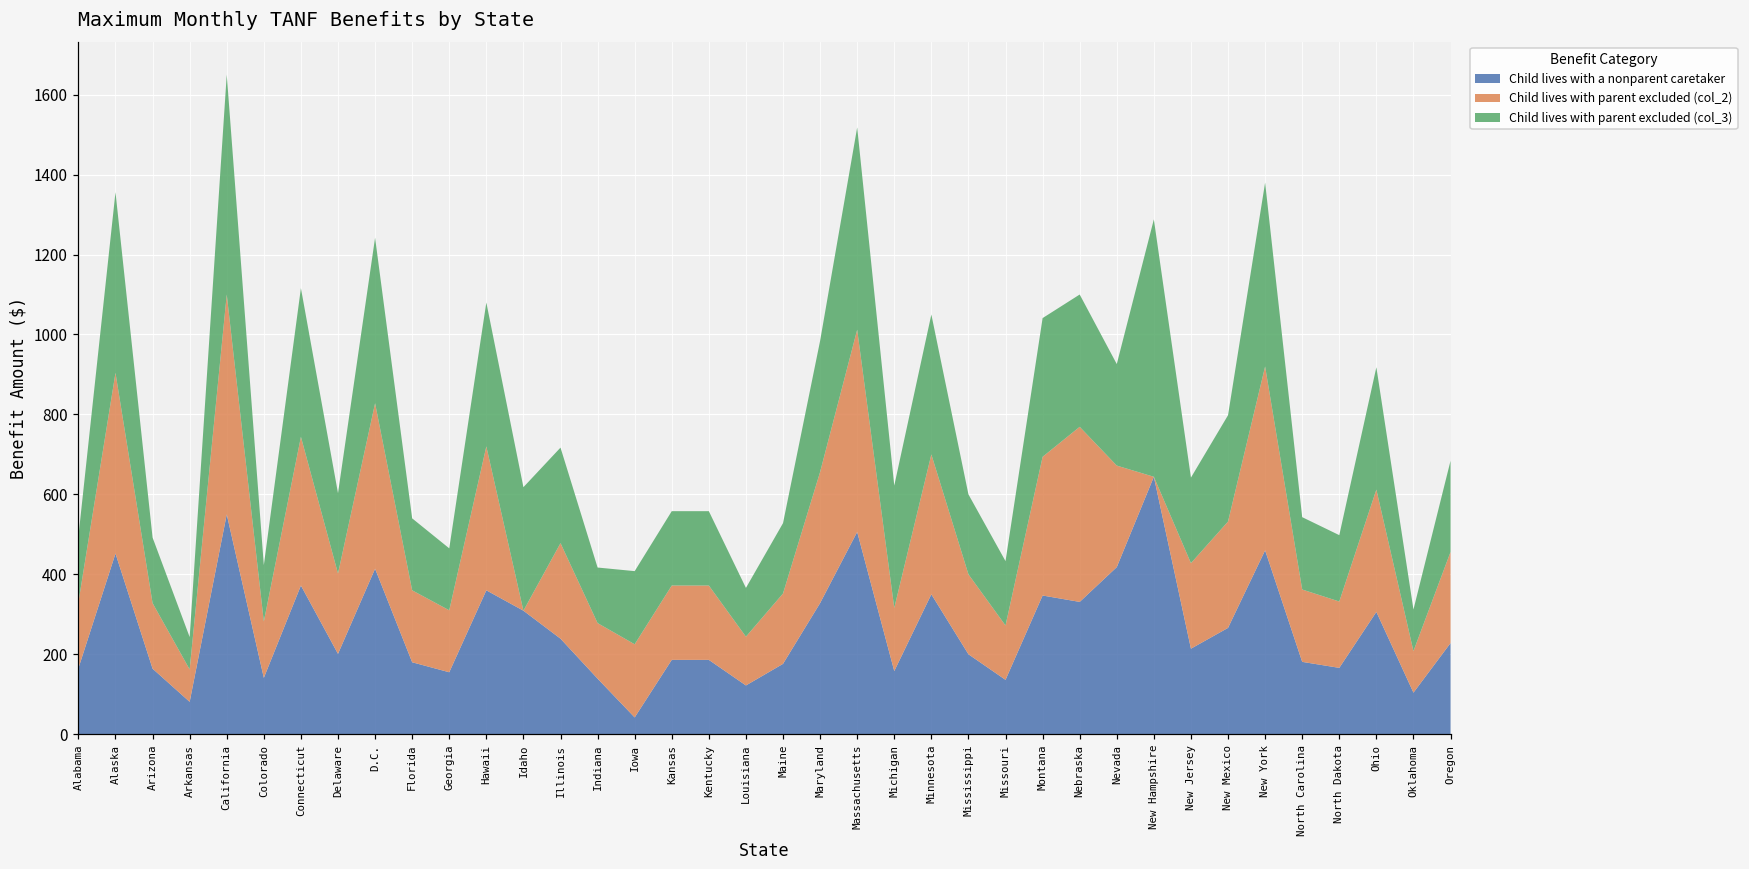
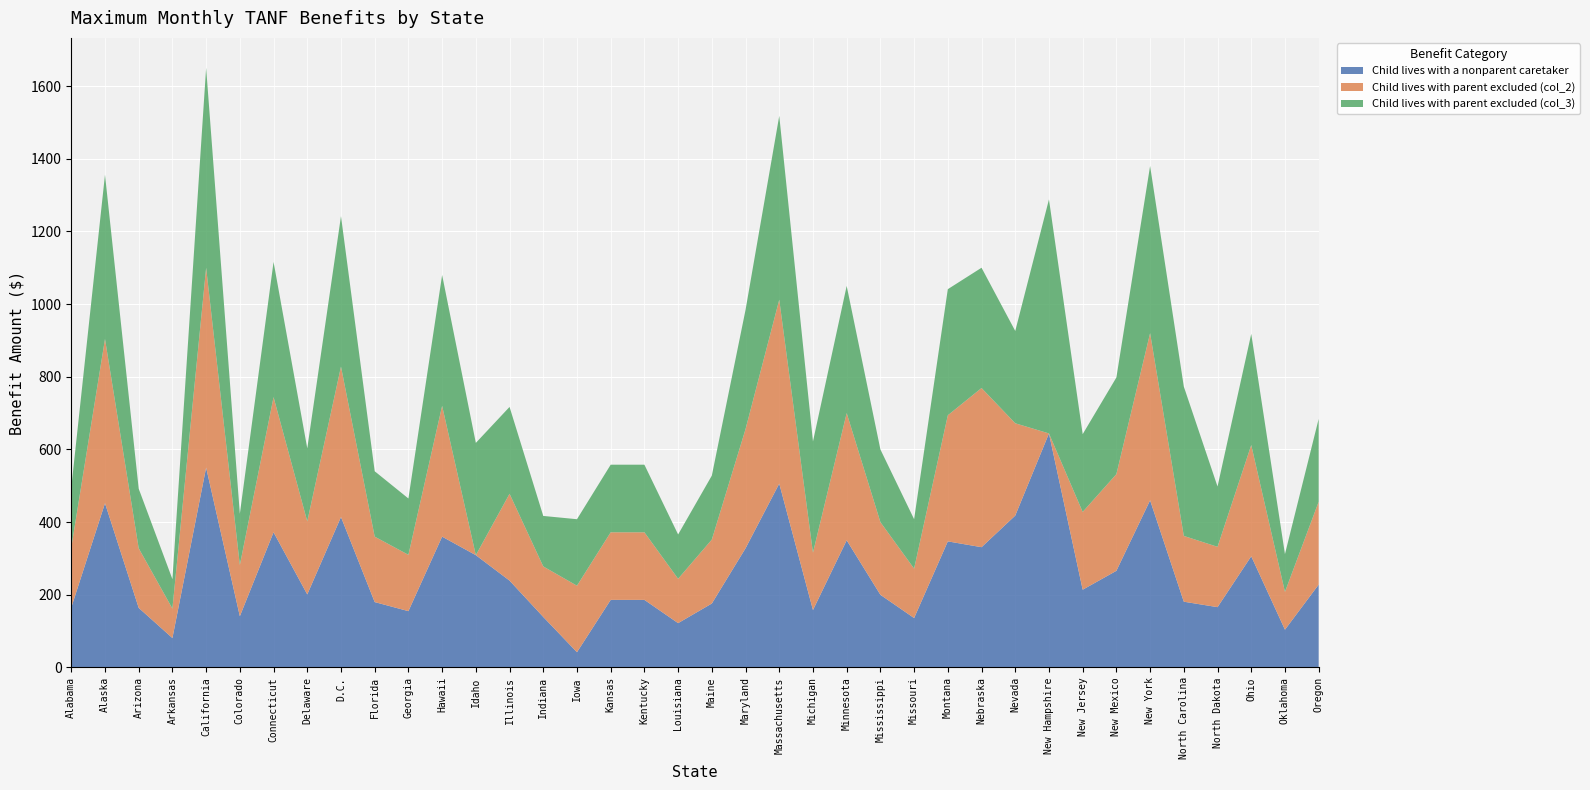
Child lives with parent excluded (col_3), Missouri: 160 -> 140
Child lives with parent excluded (col_3), North Carolina: 180 -> 410
